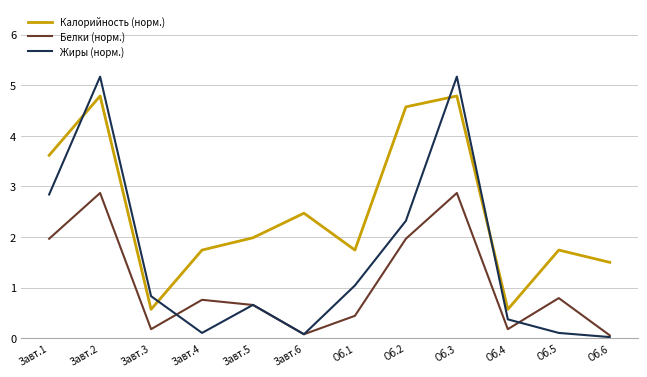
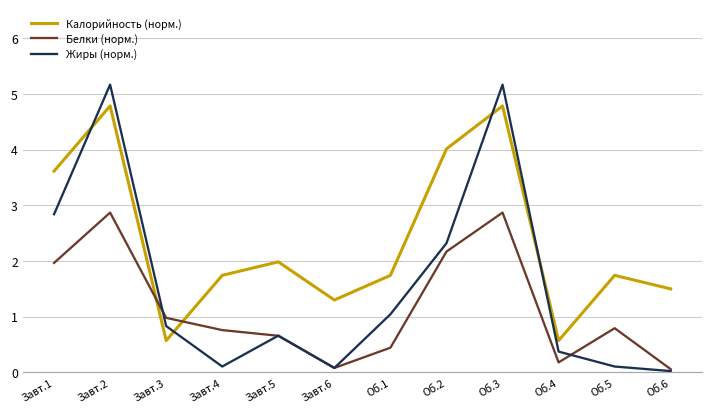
Белки (норм.), Завт.3: 0.2 -> 1.0
Калорийность (норм.), Завт.6: 2.5 -> 1.3
Калорийность (норм.), Об.2: 4.6 -> 4.0
Белки (норм.), Об.2: 2.0 -> 2.2
